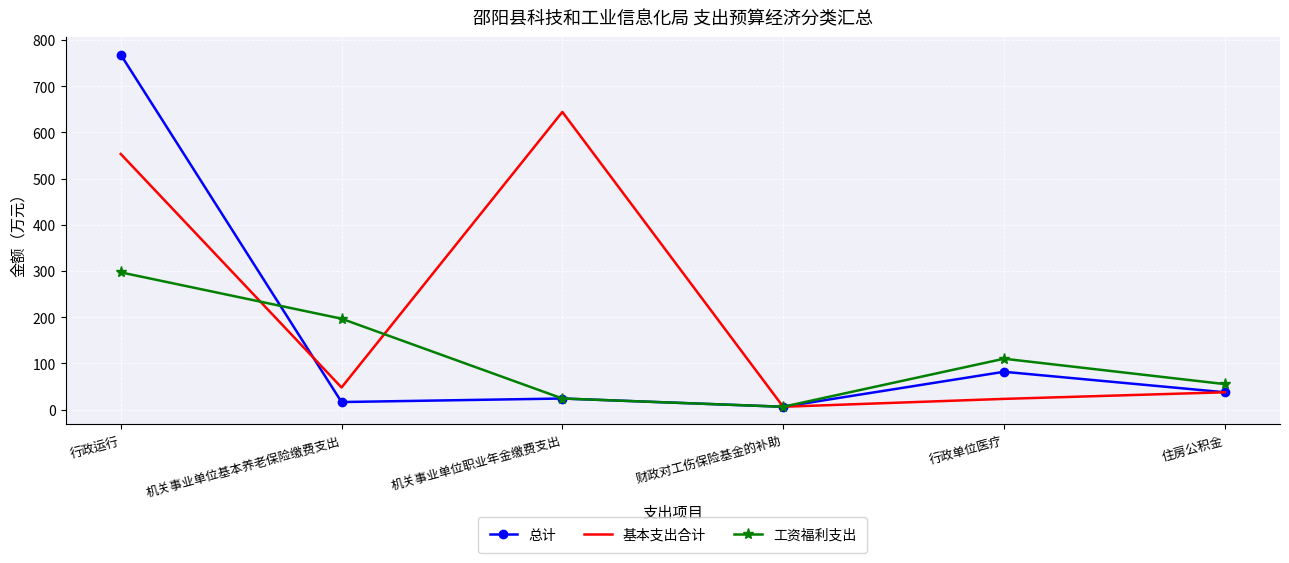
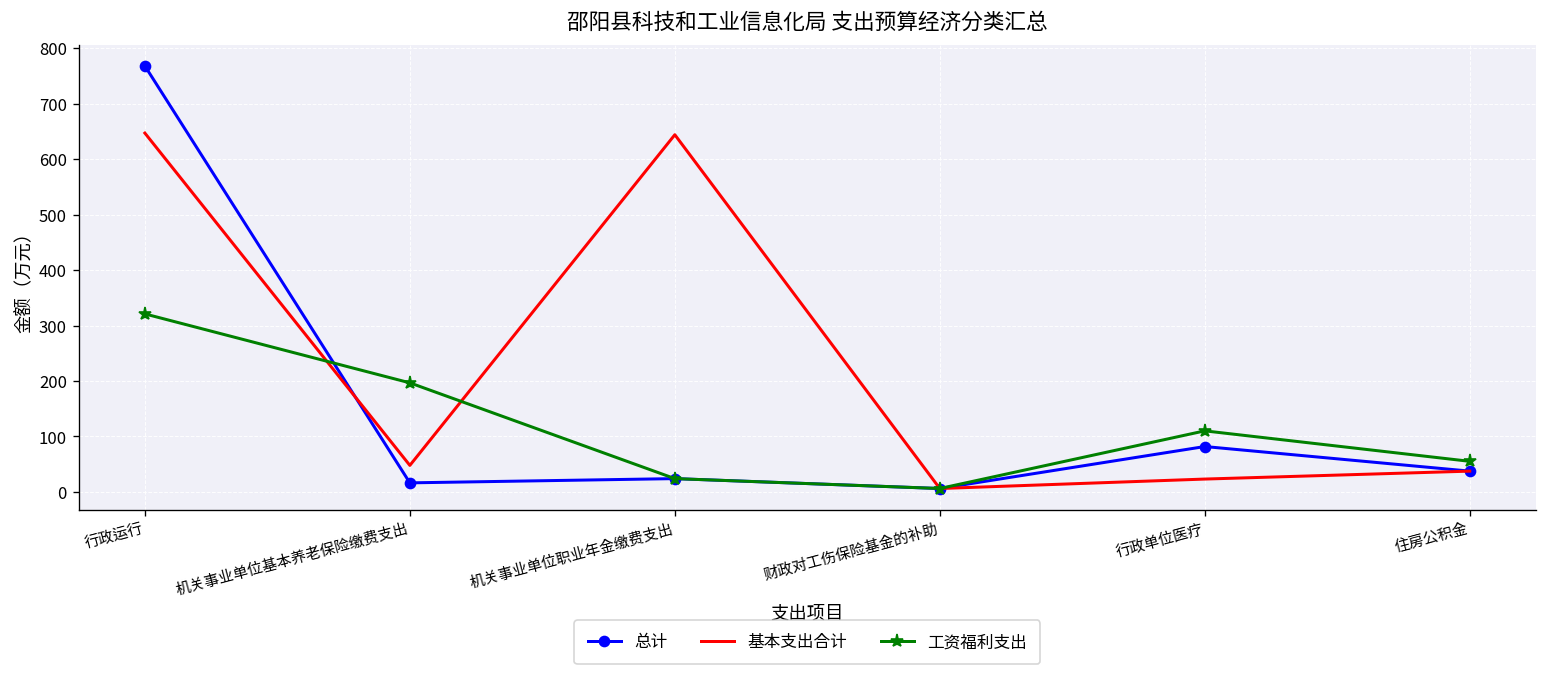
基本支出合计, 行政运行: 550 -> 650
工资福利支出, 行政运行: 300 -> 320
